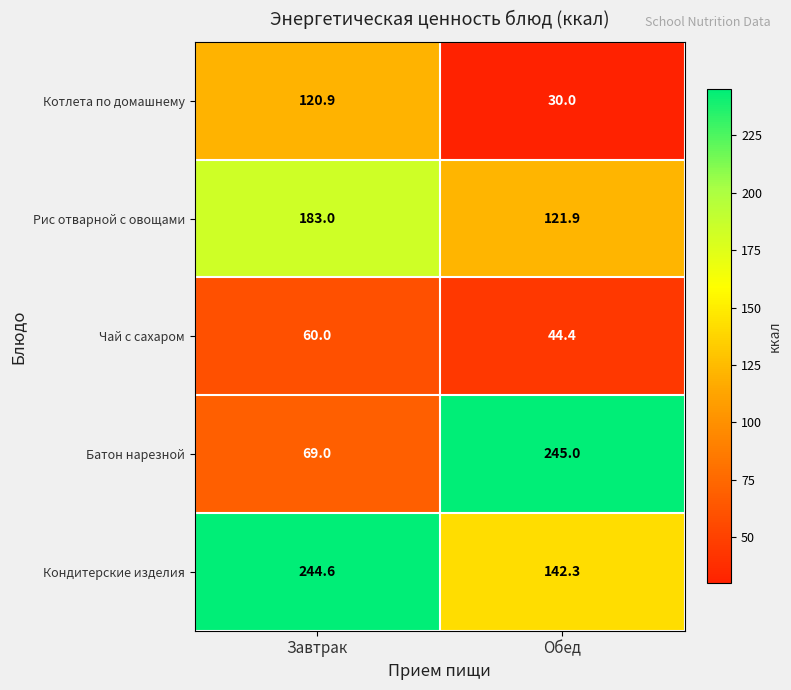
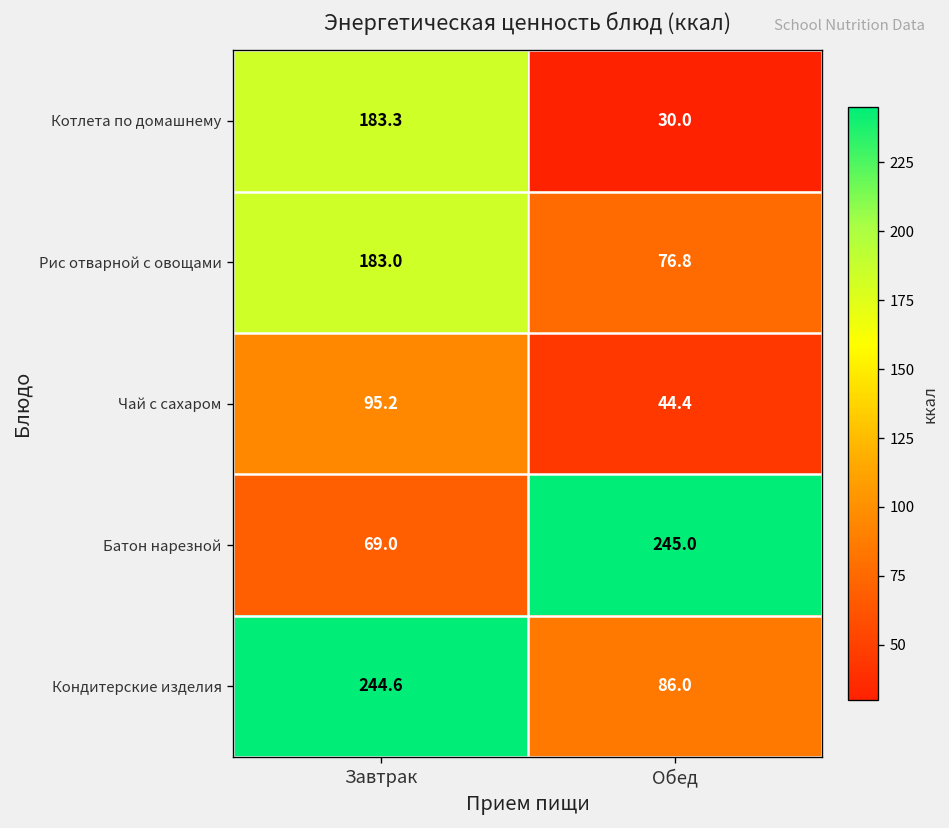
Котлета по домашнему, Завтрак: 120.9 -> 183.3
Рис отварной с овощами, Обед: 121.9 -> 76.8
Чай с сахаром, Завтрак: 60.0 -> 95.2
Кондитерские изделия, Обед: 142.3 -> 86.0
